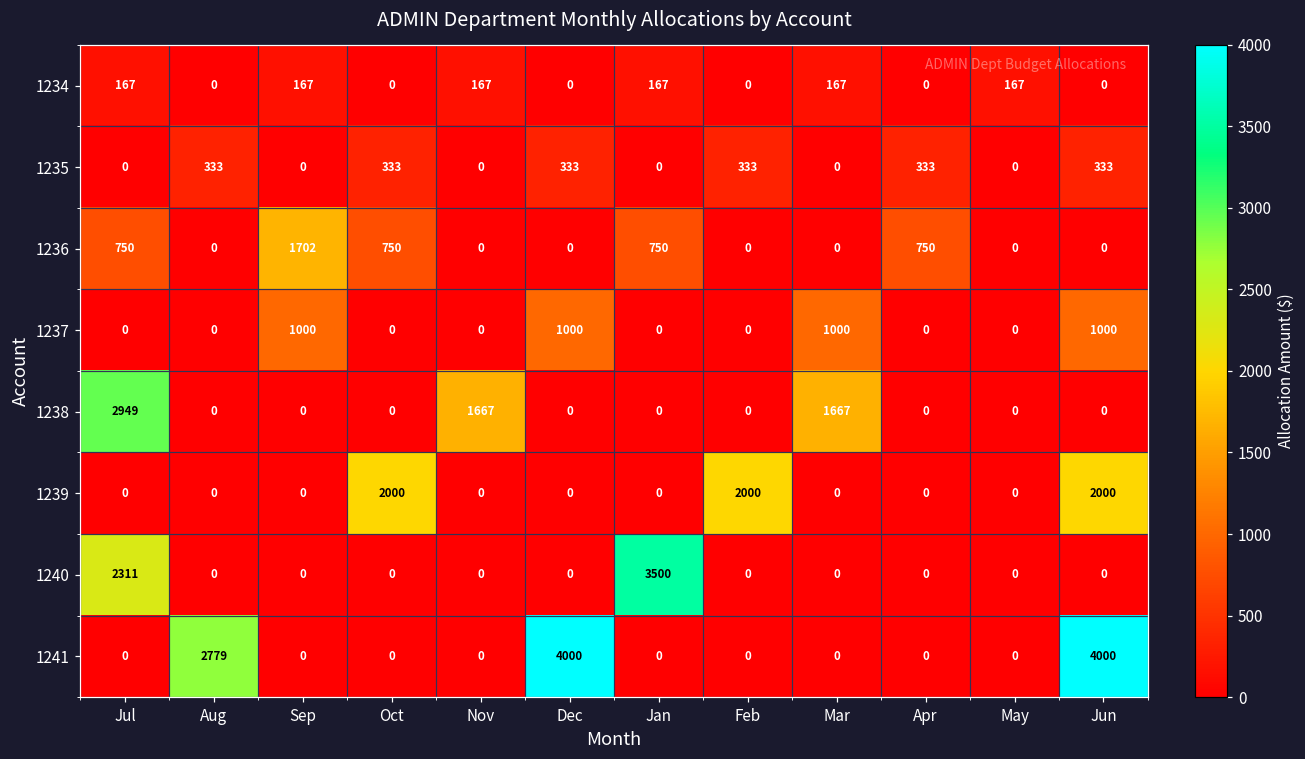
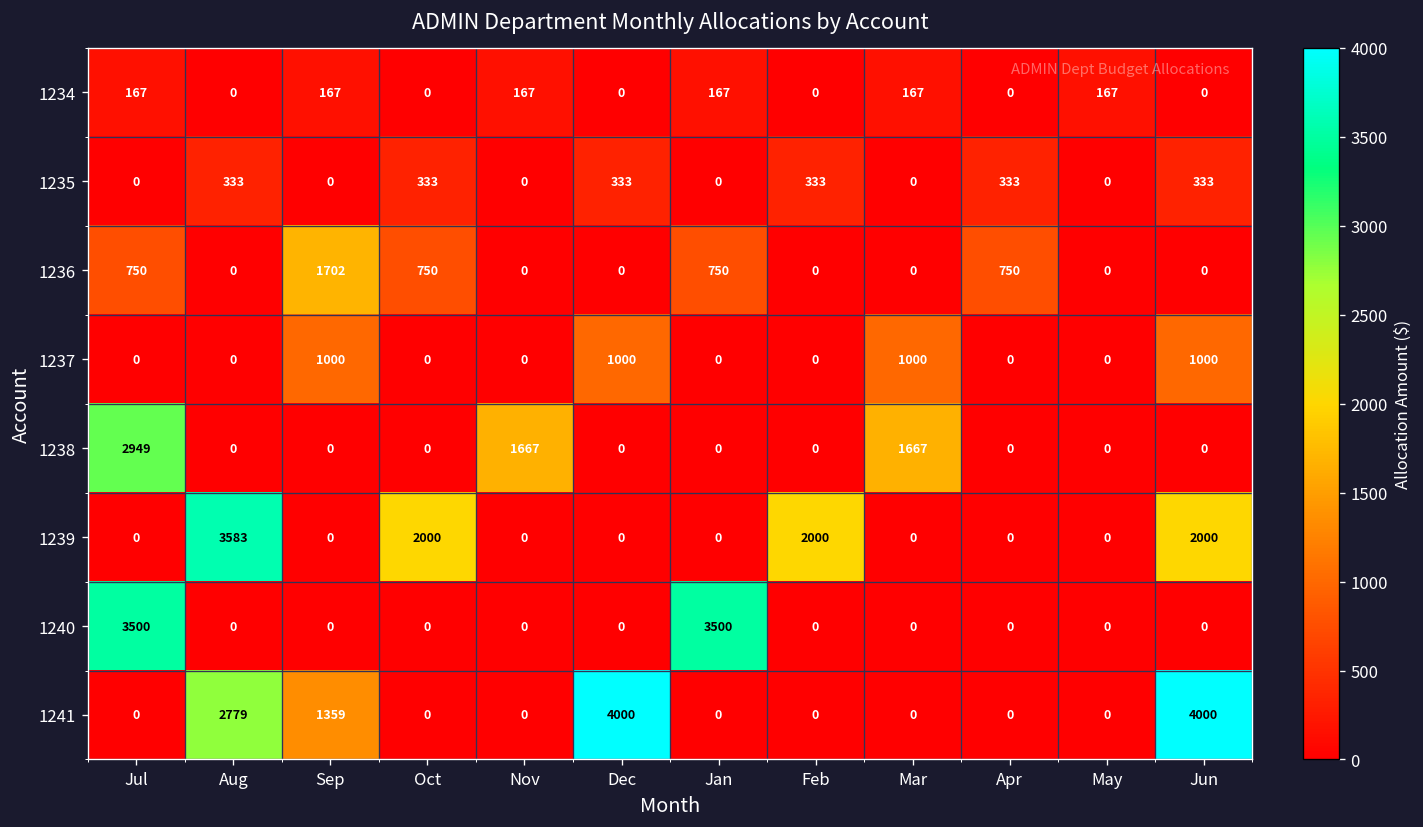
1239, Aug: 0 -> 3583
1240, Jul: 2311 -> 3500
1241, Sep: 0 -> 1359
